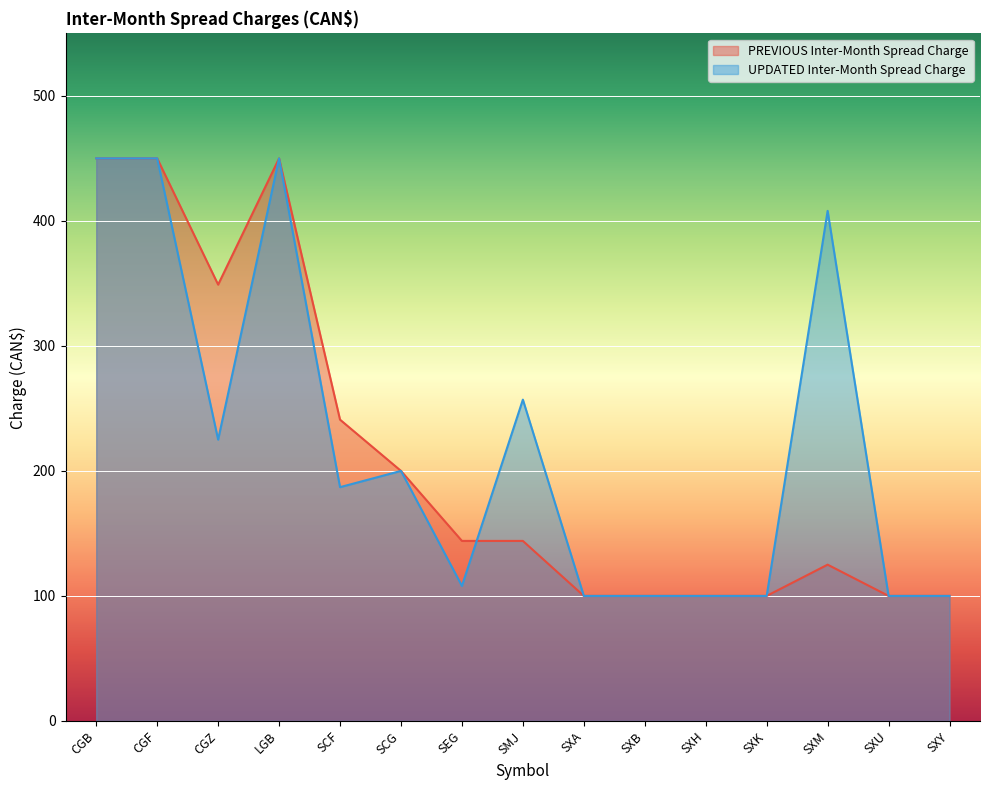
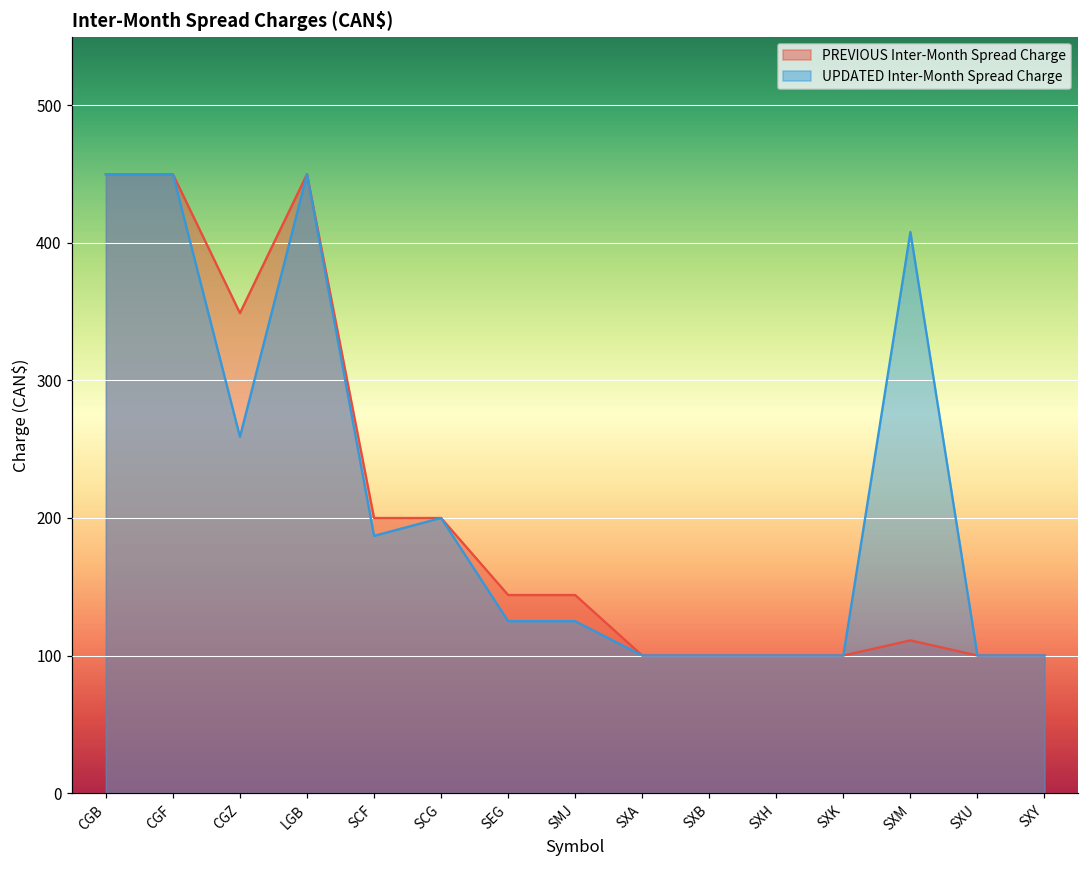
UPDATED Inter-Month Spread Charge, CGZ: 225 -> 259
PREVIOUS Inter-Month Spread Charge, SCF: 241 -> 200
UPDATED Inter-Month Spread Charge, SEG: 108 -> 125
UPDATED Inter-Month Spread Charge, SMJ: 257 -> 125
PREVIOUS Inter-Month Spread Charge, SXM: 125 -> 111
